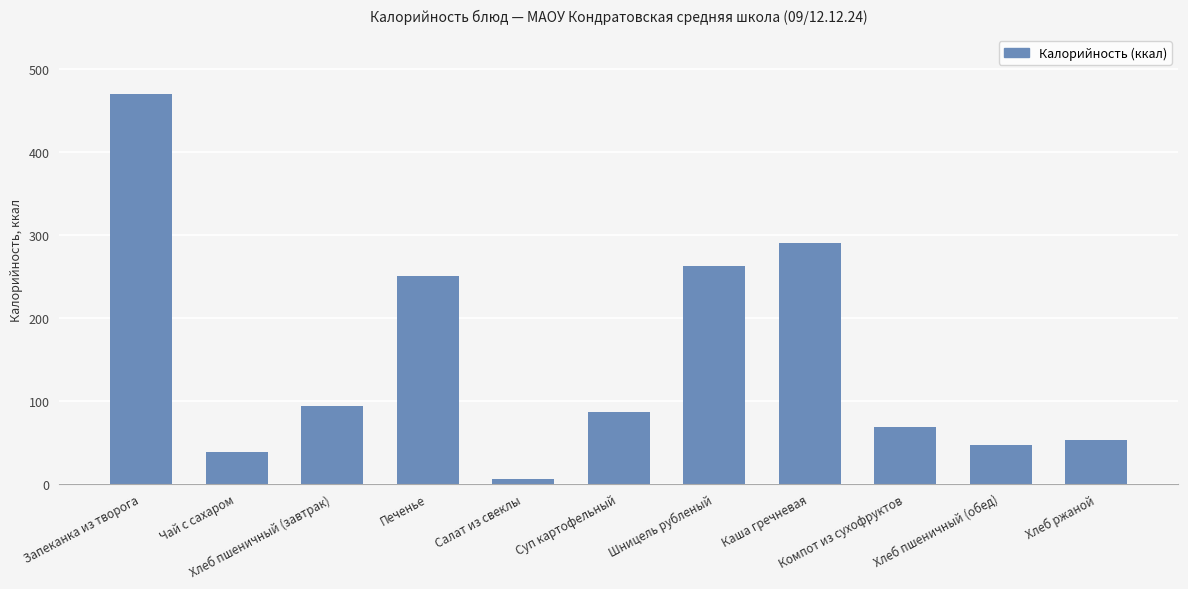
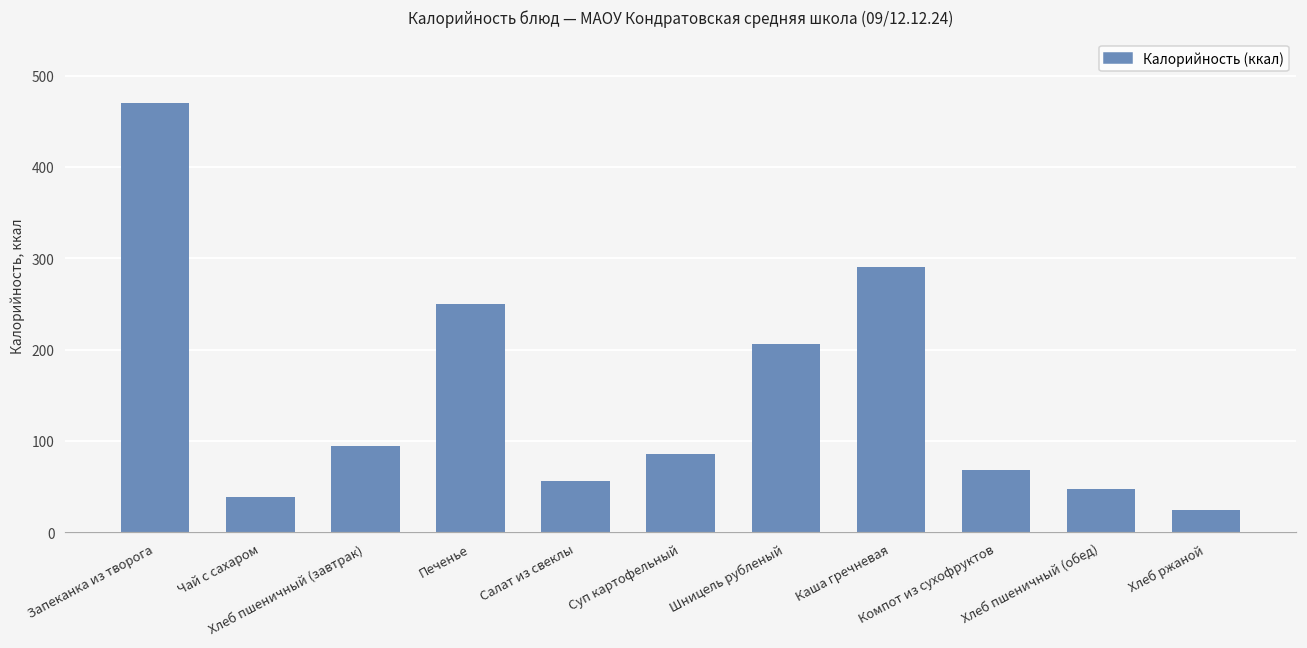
Салат из свеклы: 10 -> 60
Шницель рубленый: 260 -> 210
Хлеб ржаной: 50 -> 20
